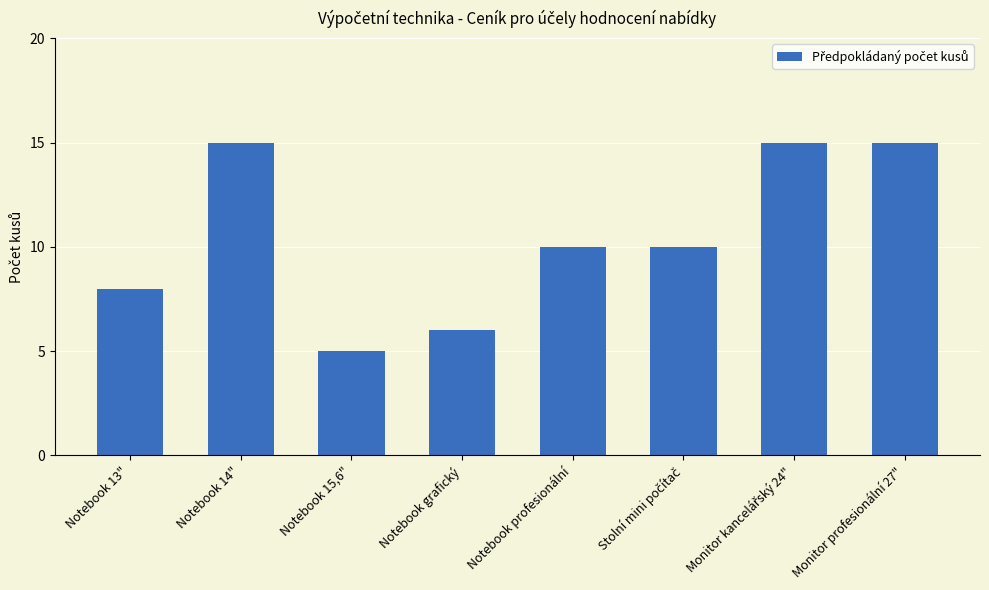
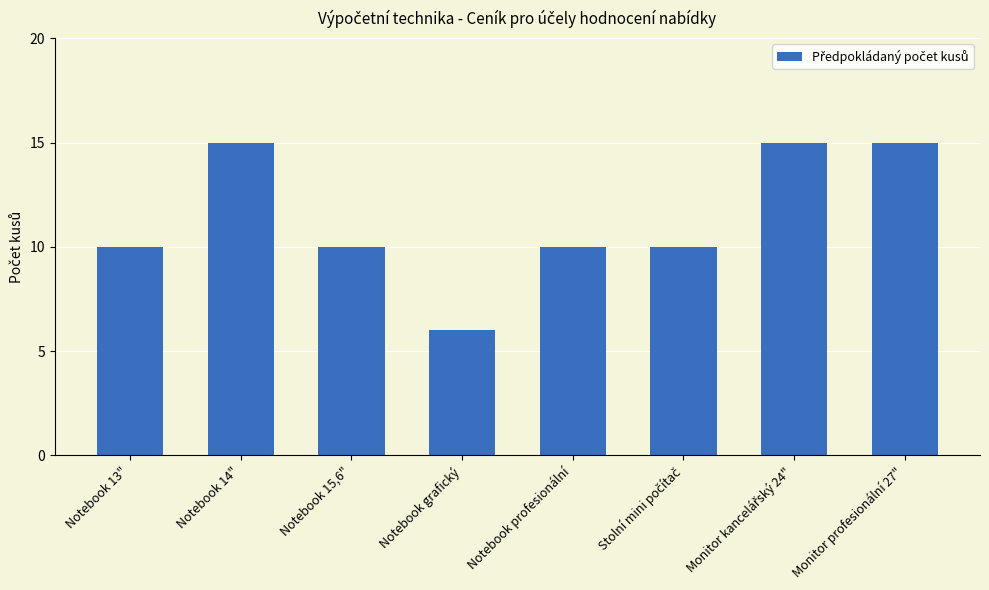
Notebook 13": 8 -> 10
Notebook 15,6": 5 -> 10
